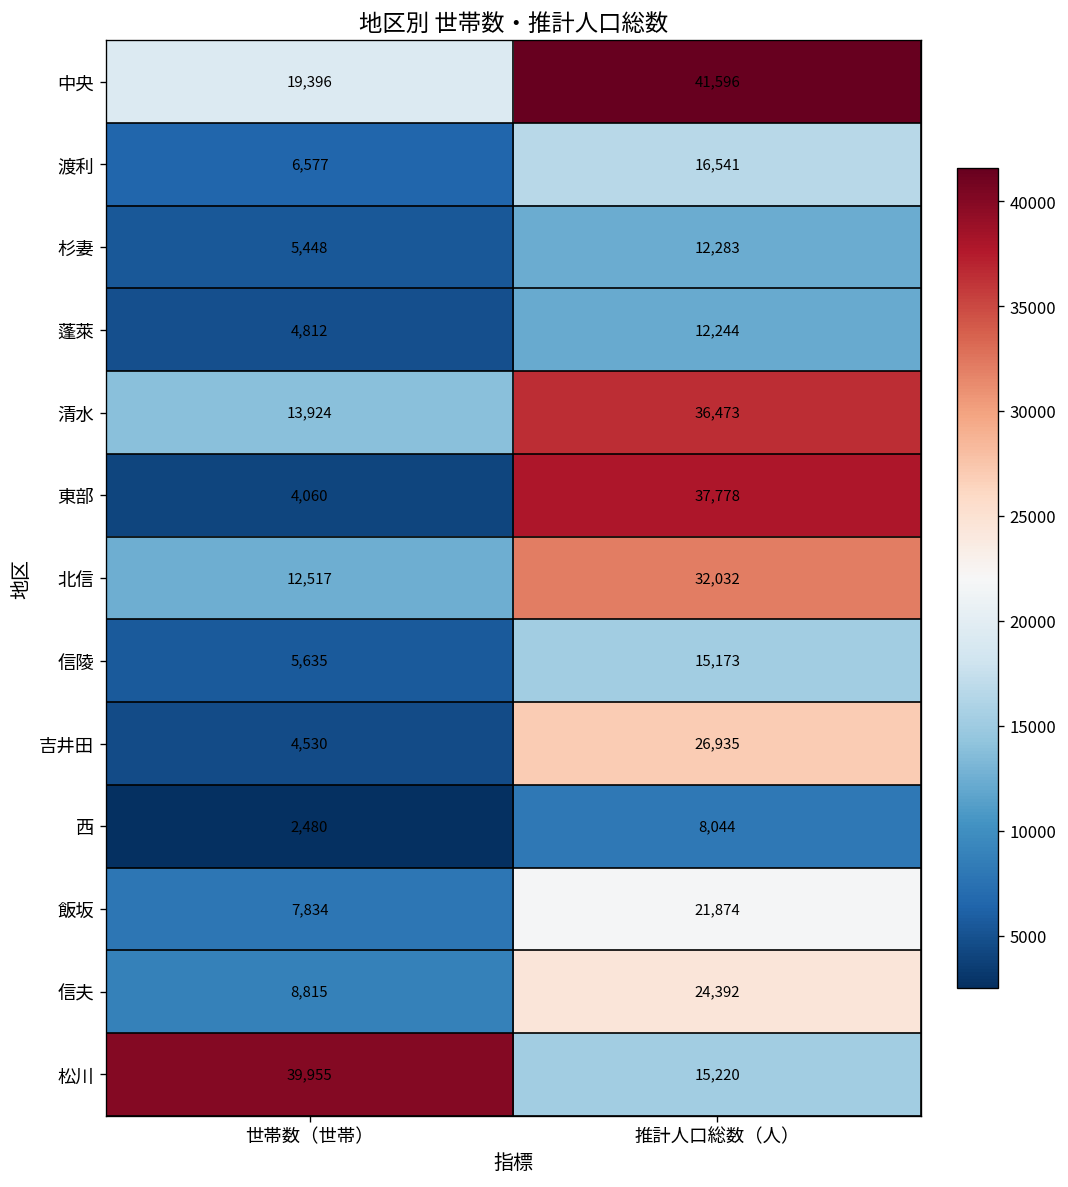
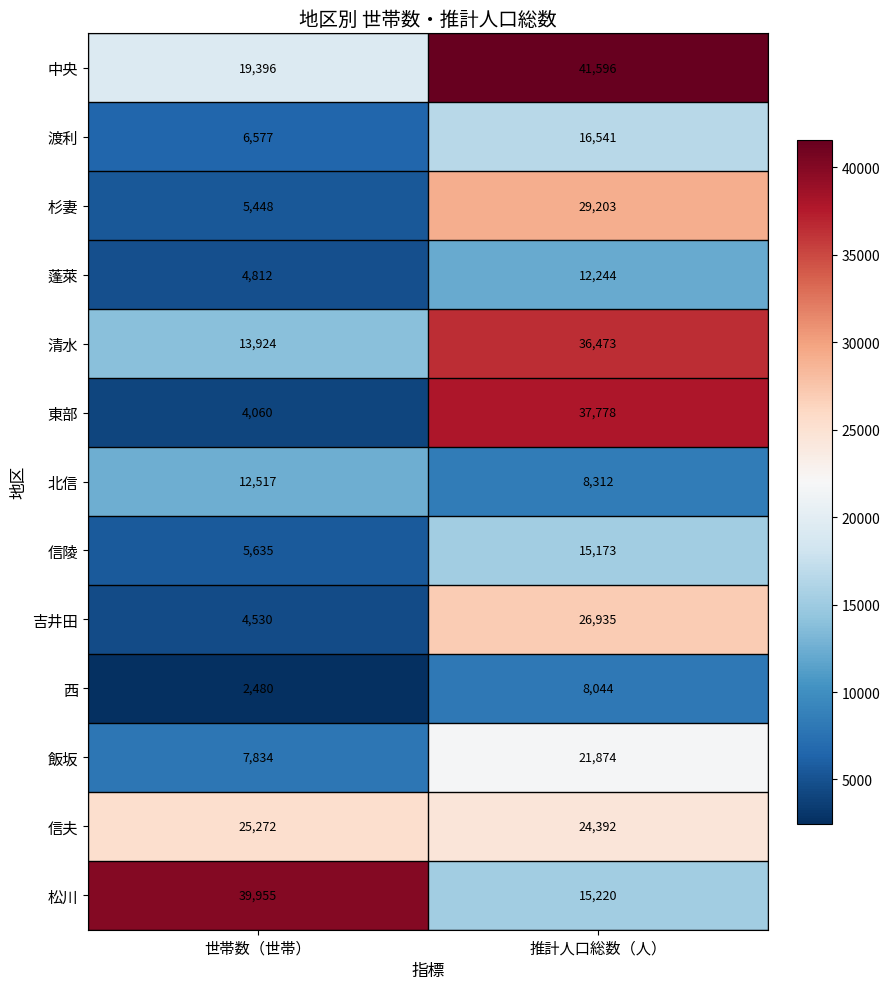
杉妻, 推計人口総数（人）: 12,283 -> 29,203
北信, 推計人口総数（人）: 32,032 -> 8,312
信夫, 世帯数（世帯）: 8,815 -> 25,272
